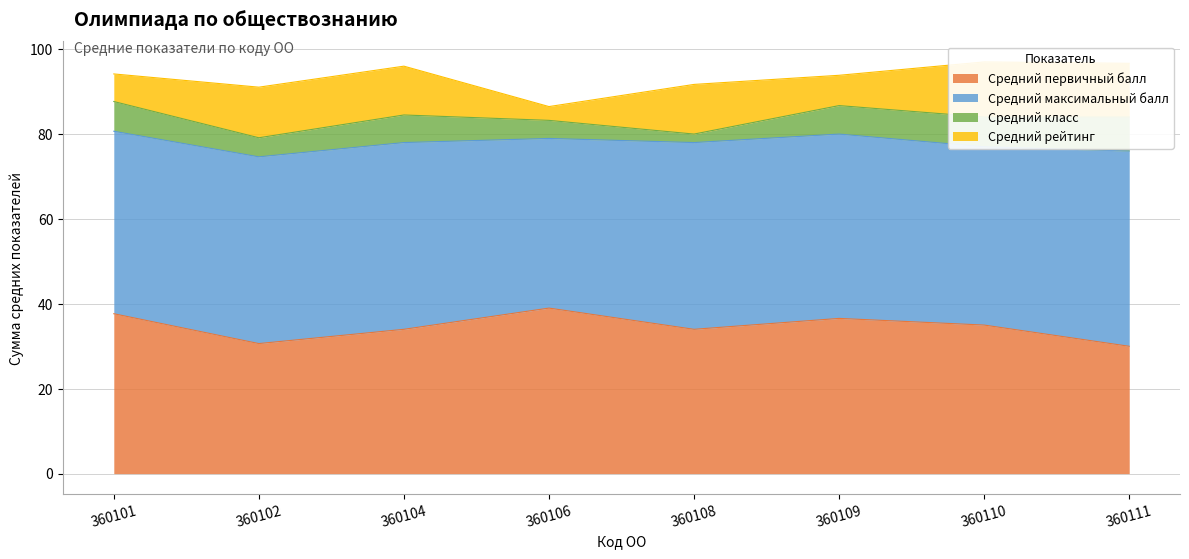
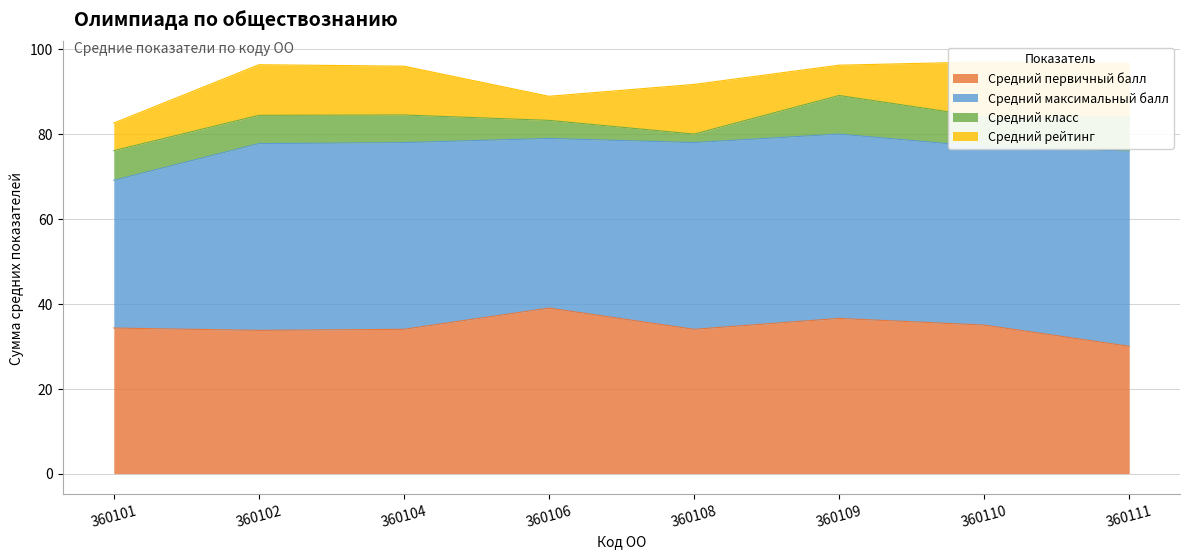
Средний первичный балл, 360101: 38 -> 34
Средний максимальный балл, 360101: 43 -> 35
Средний первичный балл, 360102: 31 -> 34
Средний класс, 360102: 4 -> 7
Средний рейтинг, 360106: 3 -> 6
Средний класс, 360109: 7 -> 9
